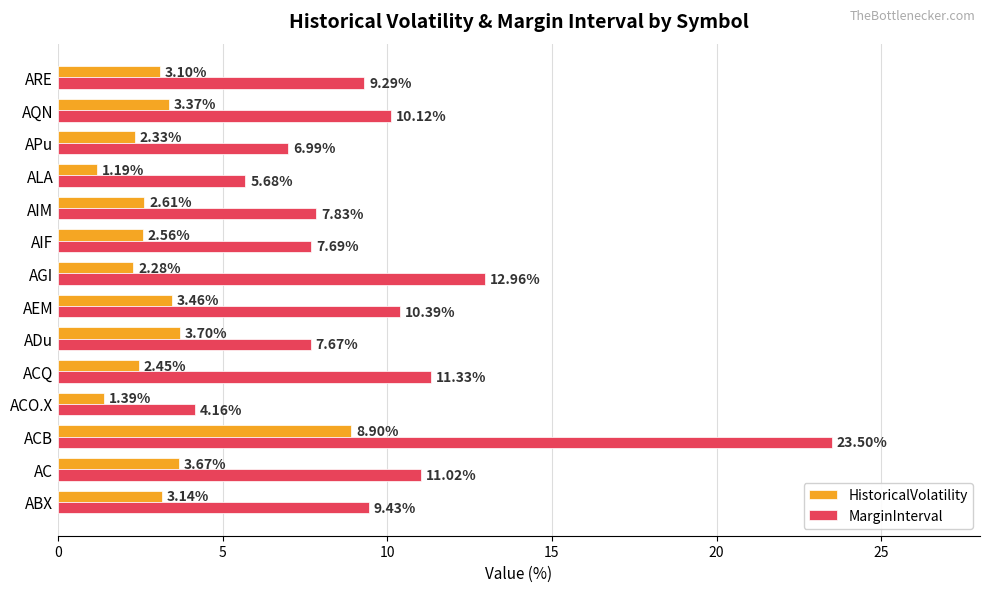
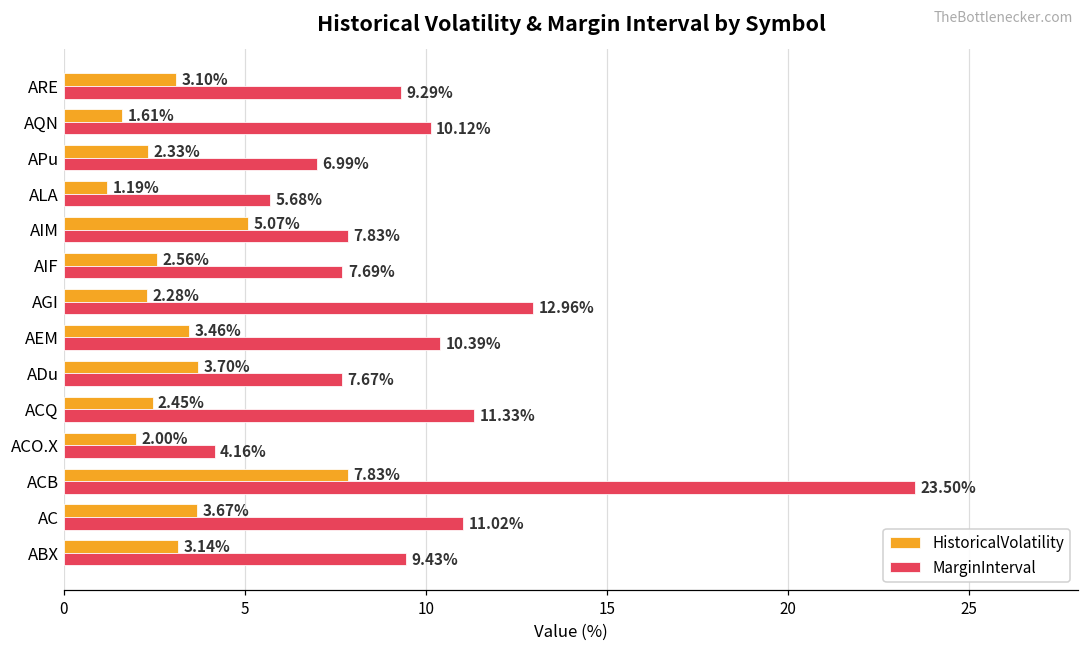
HistoricalVolatility, AQN: 3.37% -> 1.61%
HistoricalVolatility, AIM: 2.61% -> 5.07%
HistoricalVolatility, ACO.X: 1.39% -> 2.00%
HistoricalVolatility, ACB: 8.90% -> 7.83%
